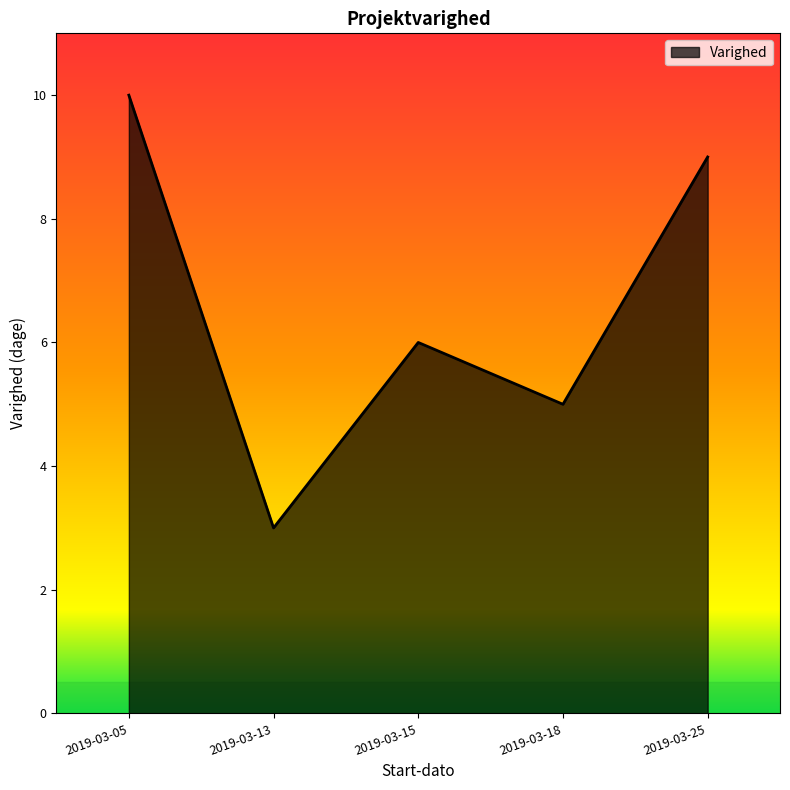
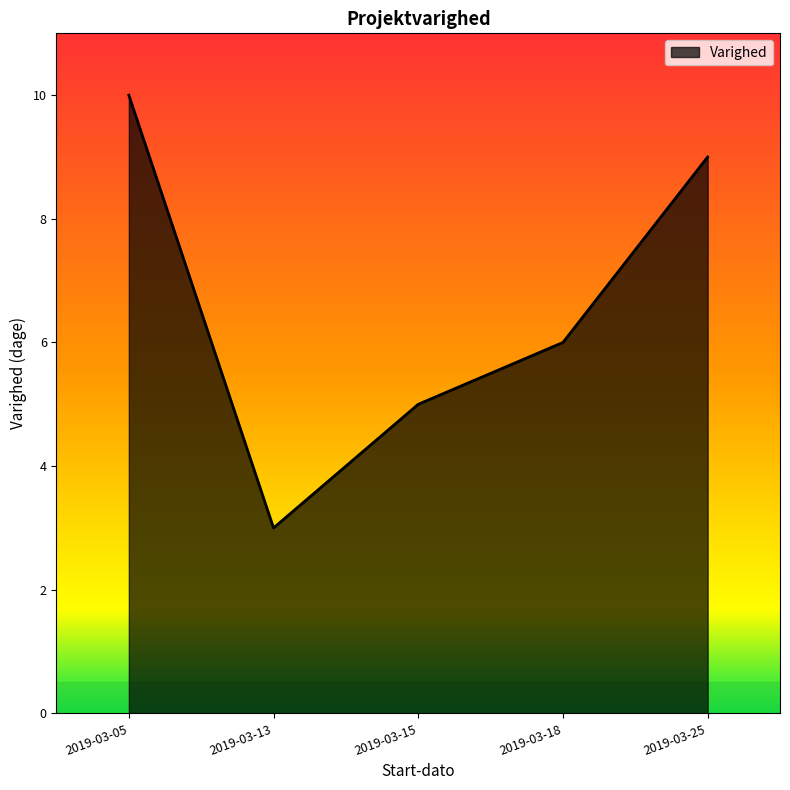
2019-03-15: 6 -> 5
2019-03-18: 5 -> 6
